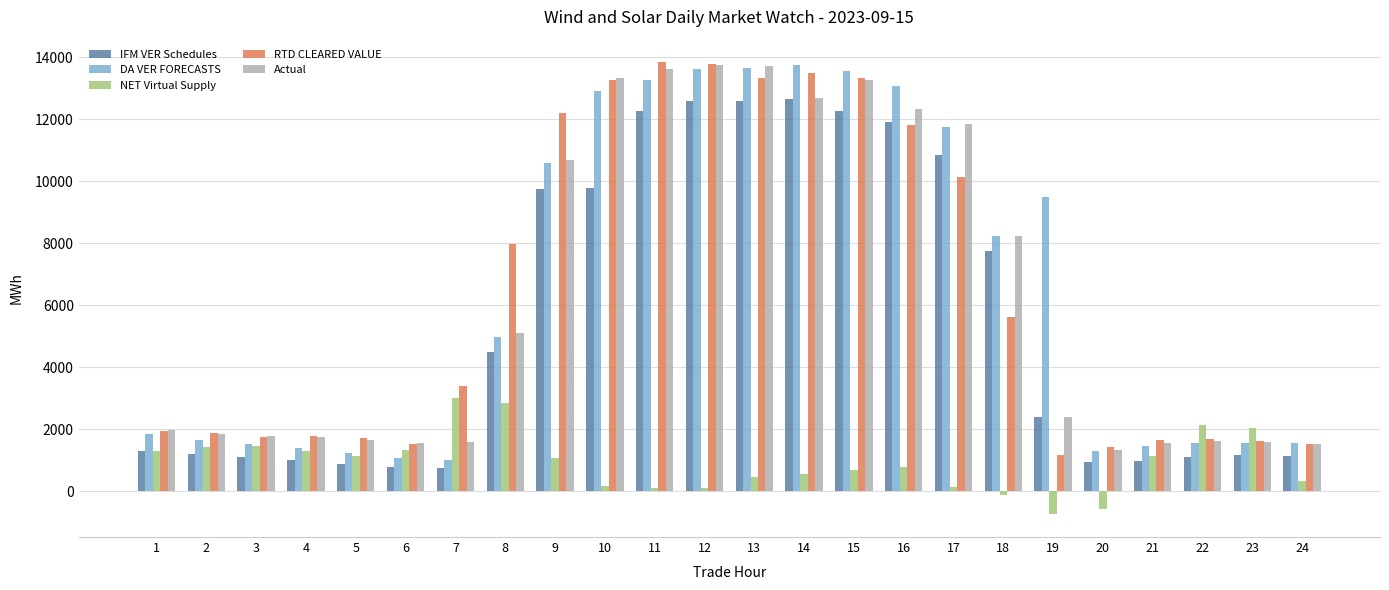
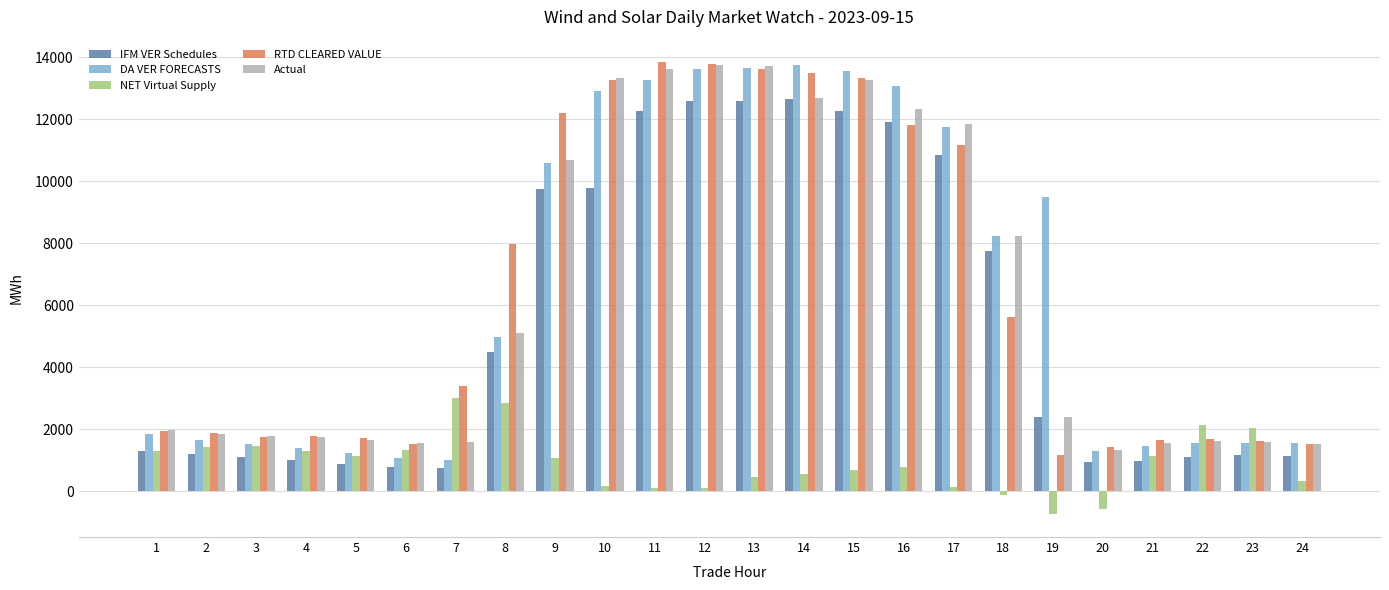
RTD CLEARED VALUE, 13: 13300 -> 13600
RTD CLEARED VALUE, 17: 10100 -> 11200
